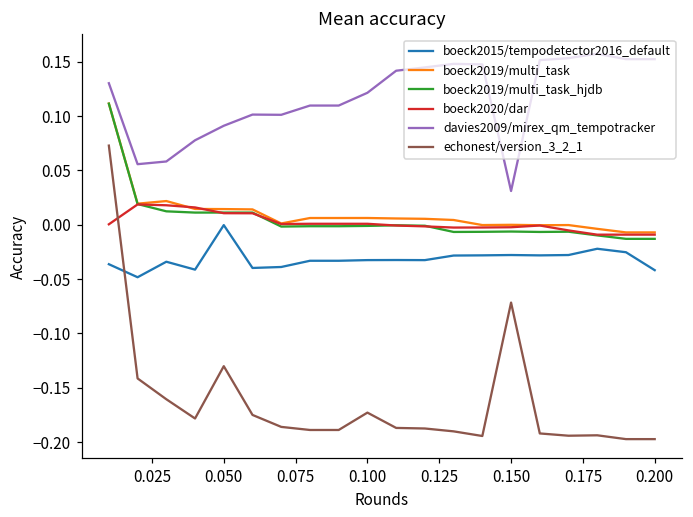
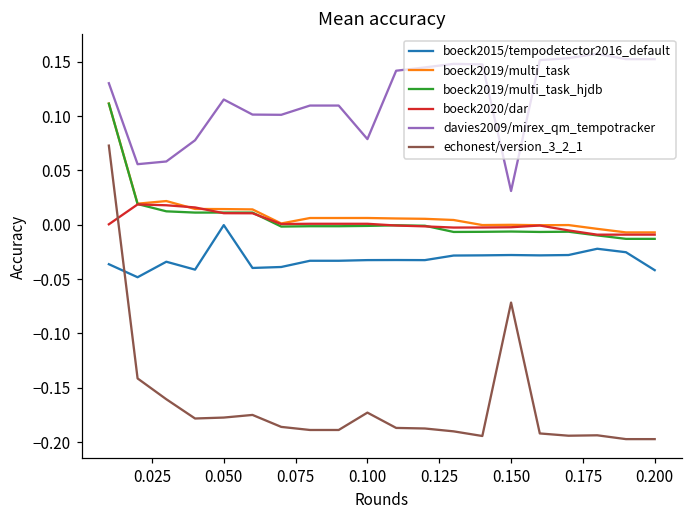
davies2009/mirex_qm_tempotracker, 0.050: 0.09 -> 0.12
echonest/version_3_2_1, 0.050: -0.13 -> -0.18
davies2009/mirex_qm_tempotracker, 0.100: 0.12 -> 0.08
